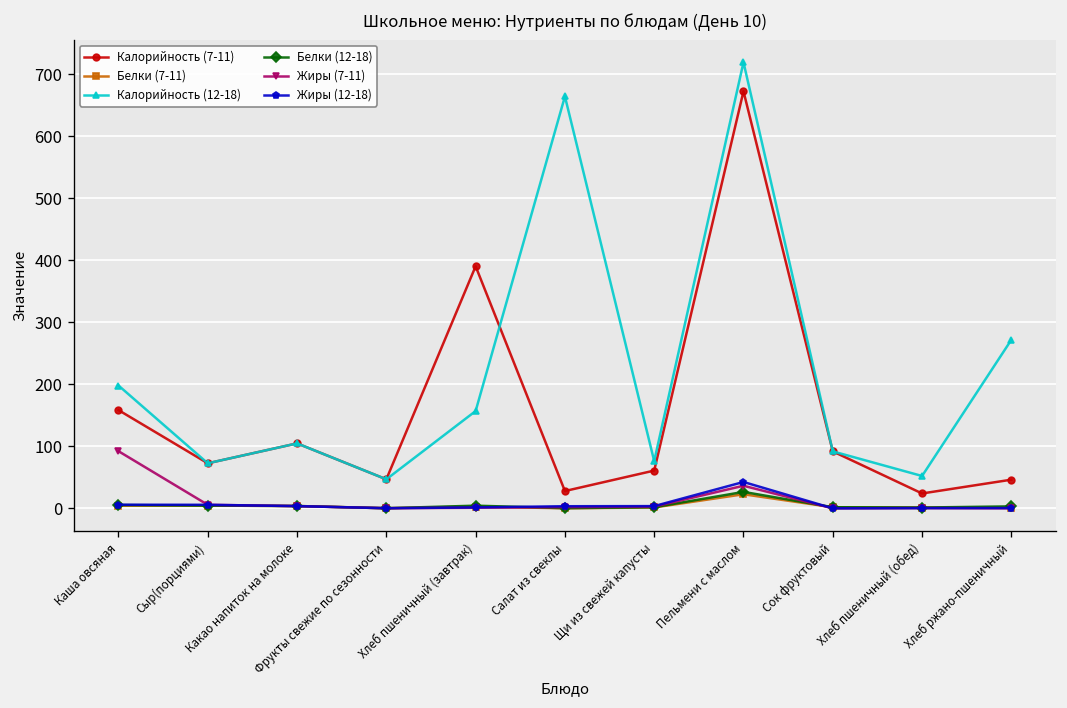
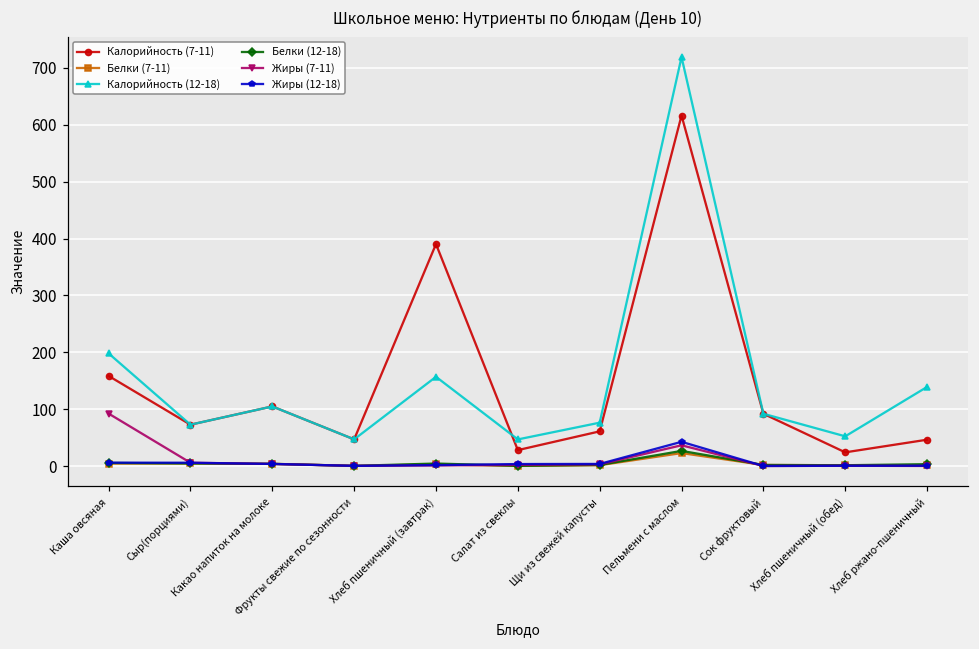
Калорийность (12-18), Салат из свеклы: 660 -> 50
Калорийность (7-11), Пельмени с маслом: 670 -> 620
Калорийность (12-18), Хлеб ржано-пшеничный: 270 -> 140
